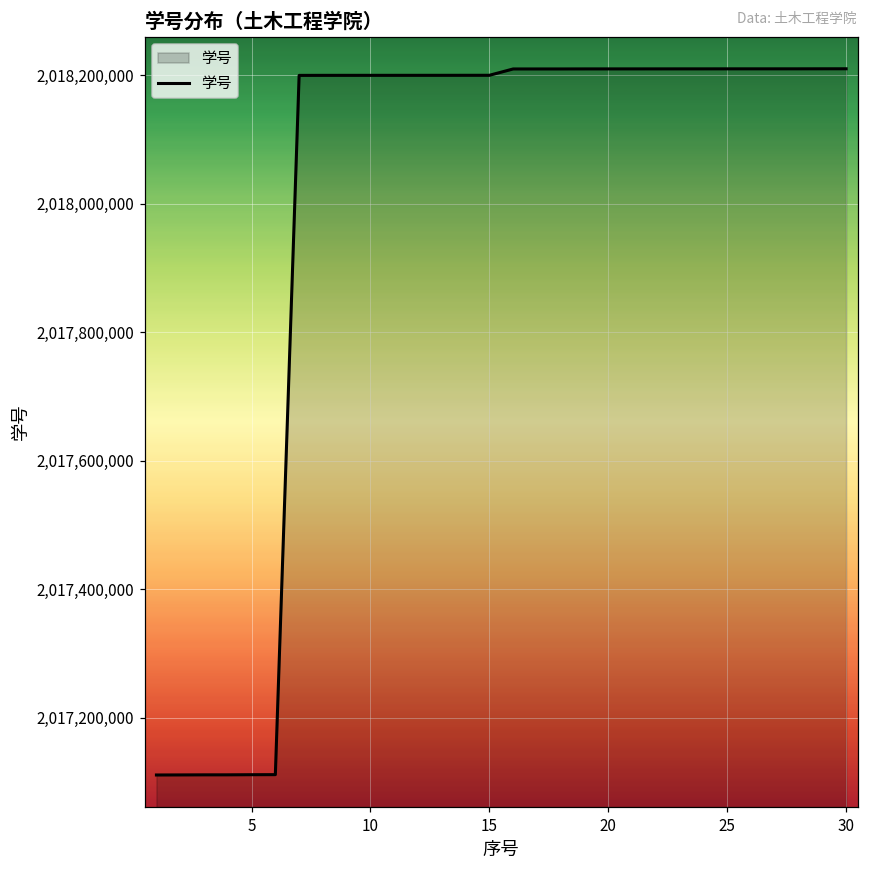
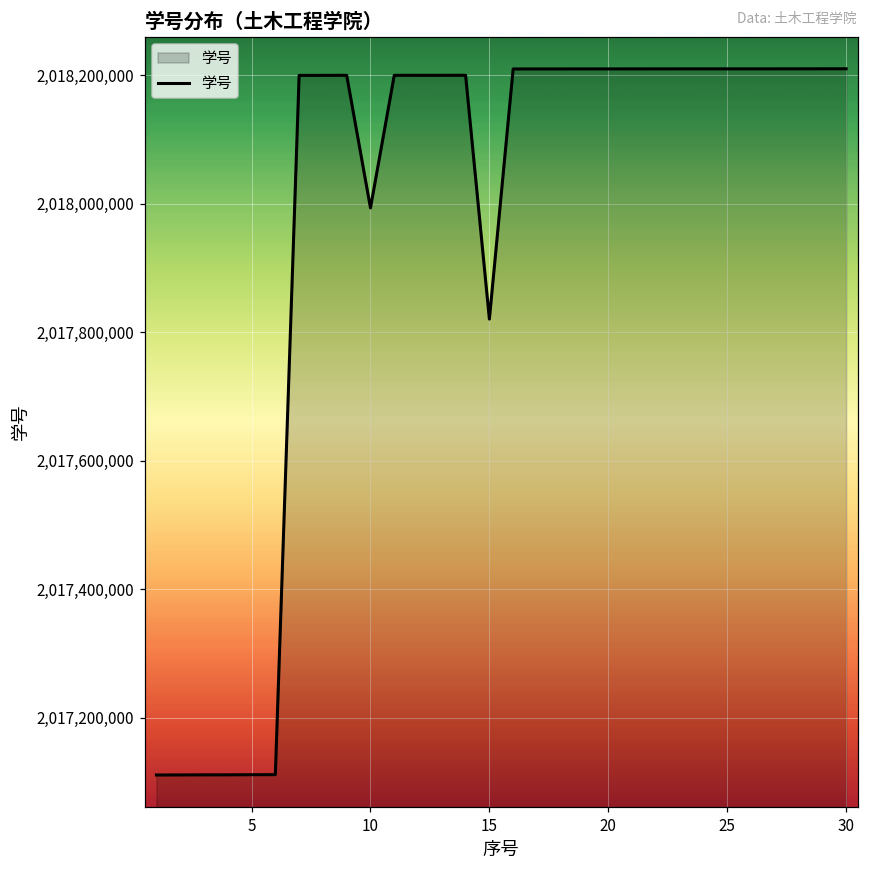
10: 2,018,200,000 -> 2,017,990,000
15: 2,018,200,000 -> 2,017,820,000
